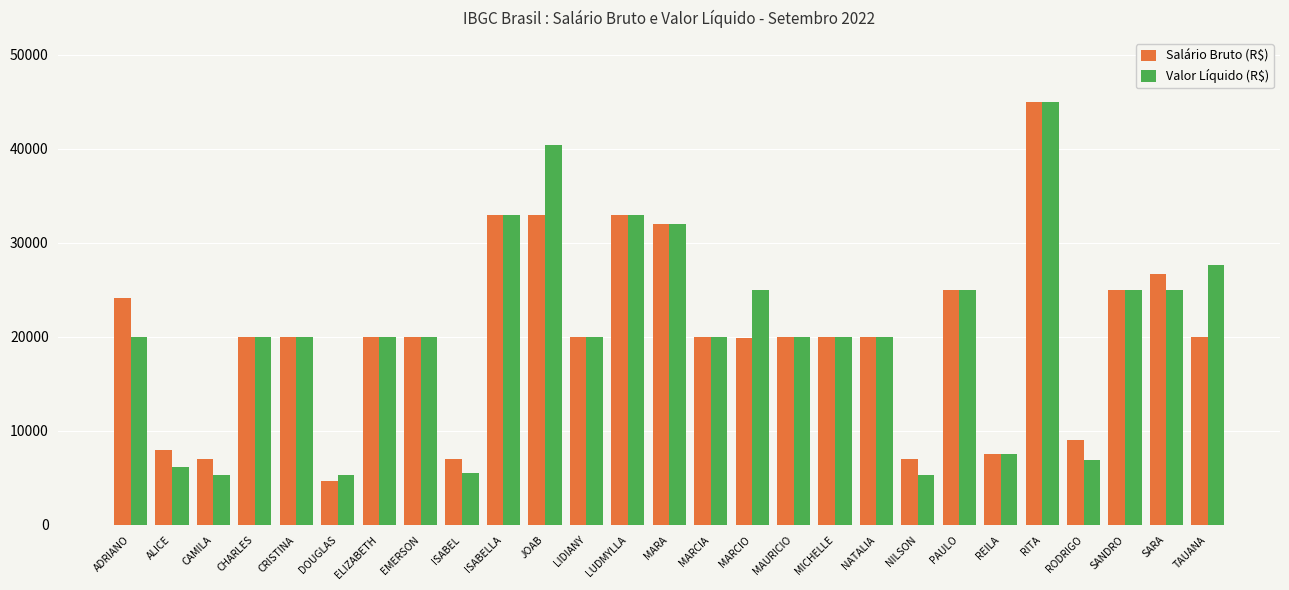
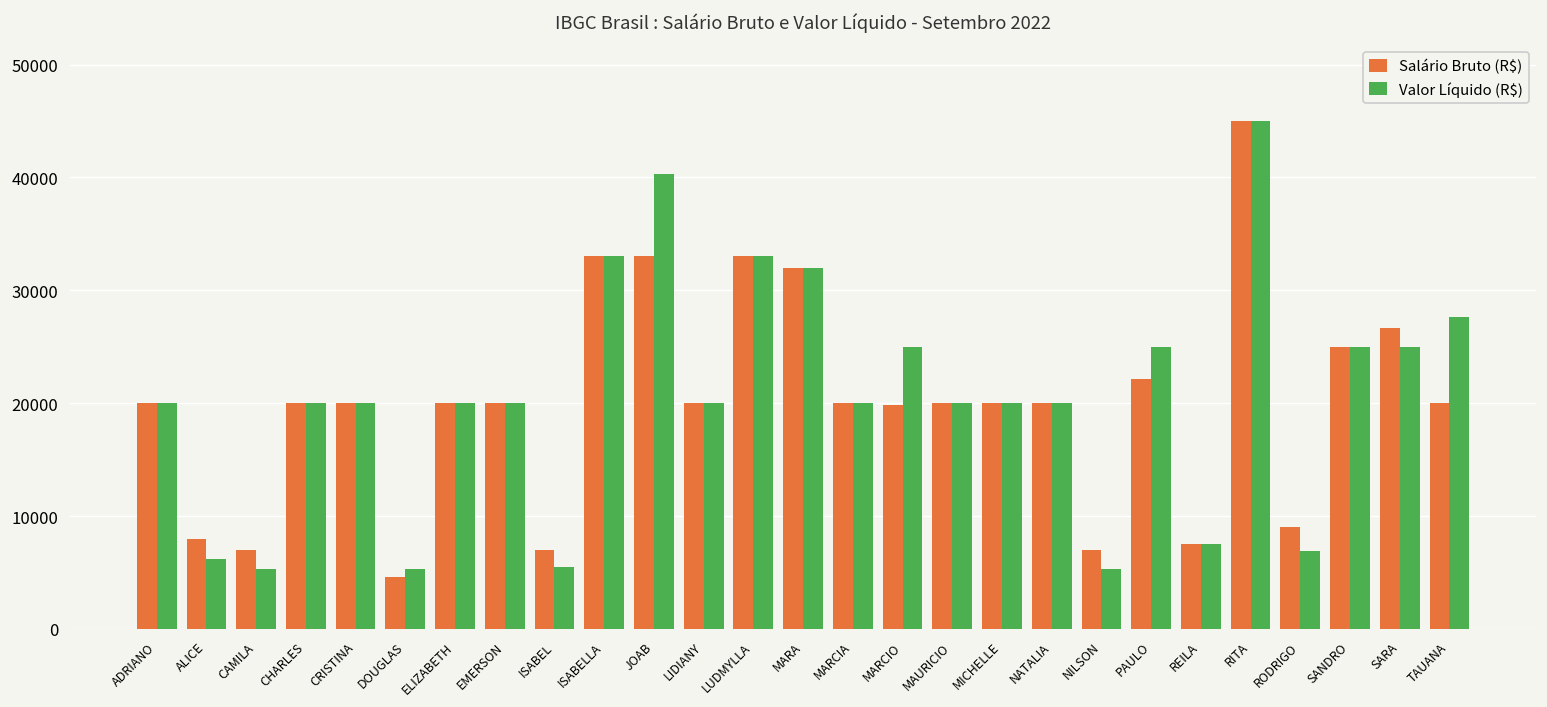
Salário Bruto (R$), ADRIANO: 24000 -> 20000
Salário Bruto (R$), PAULO: 25000 -> 22000
